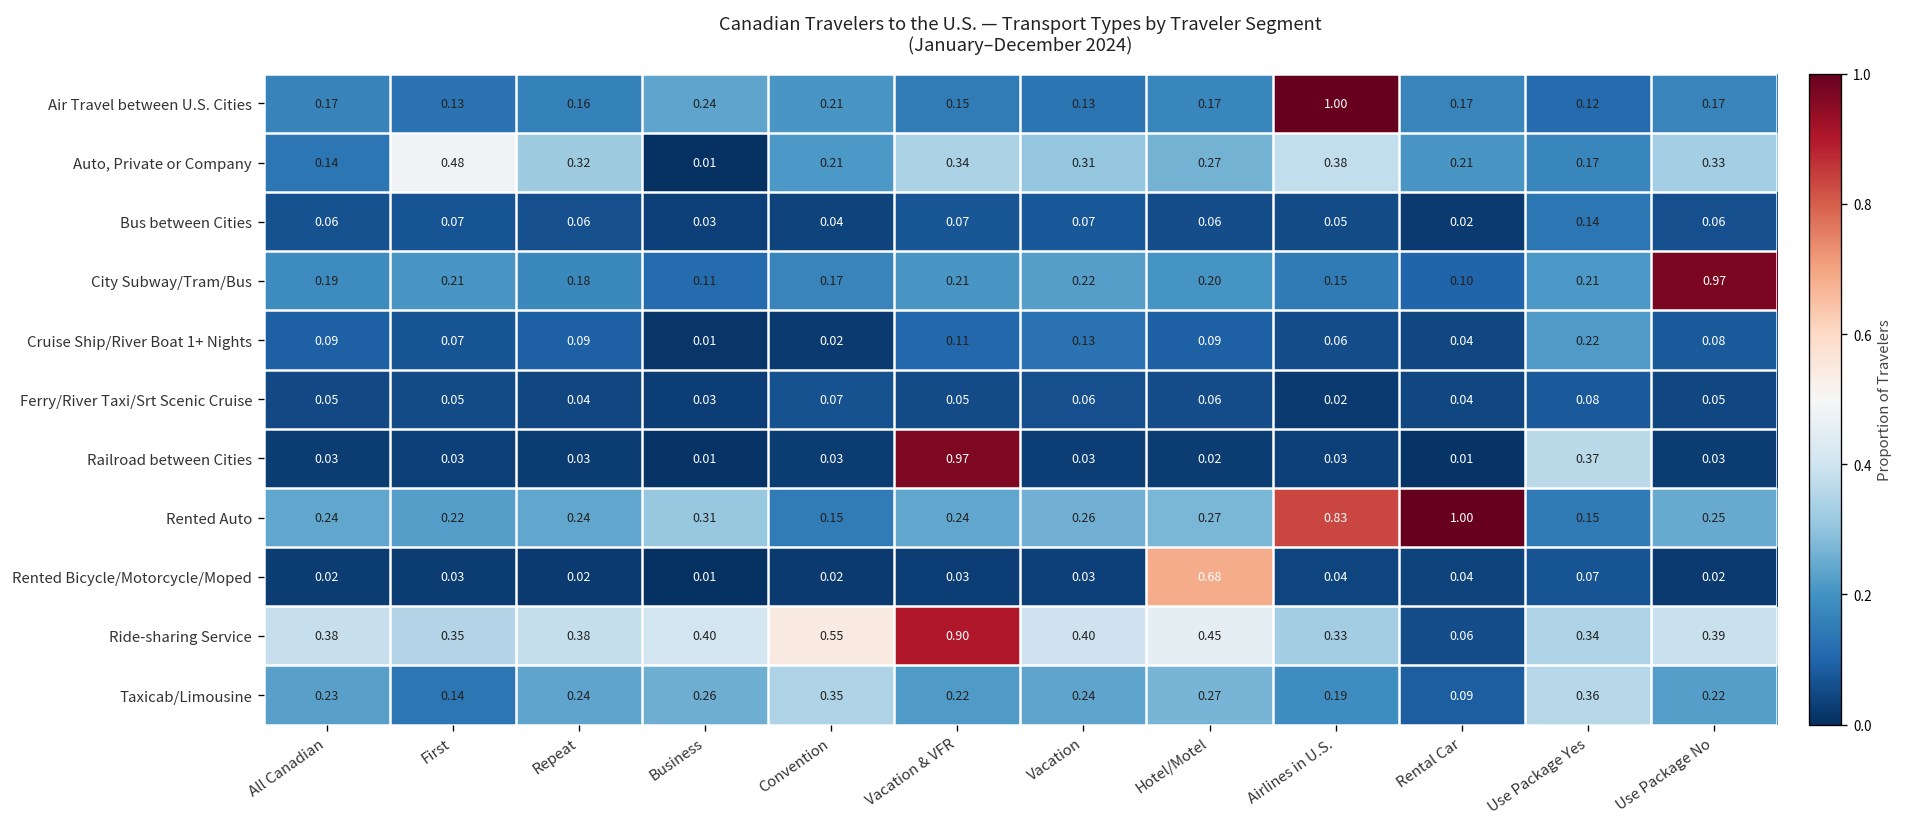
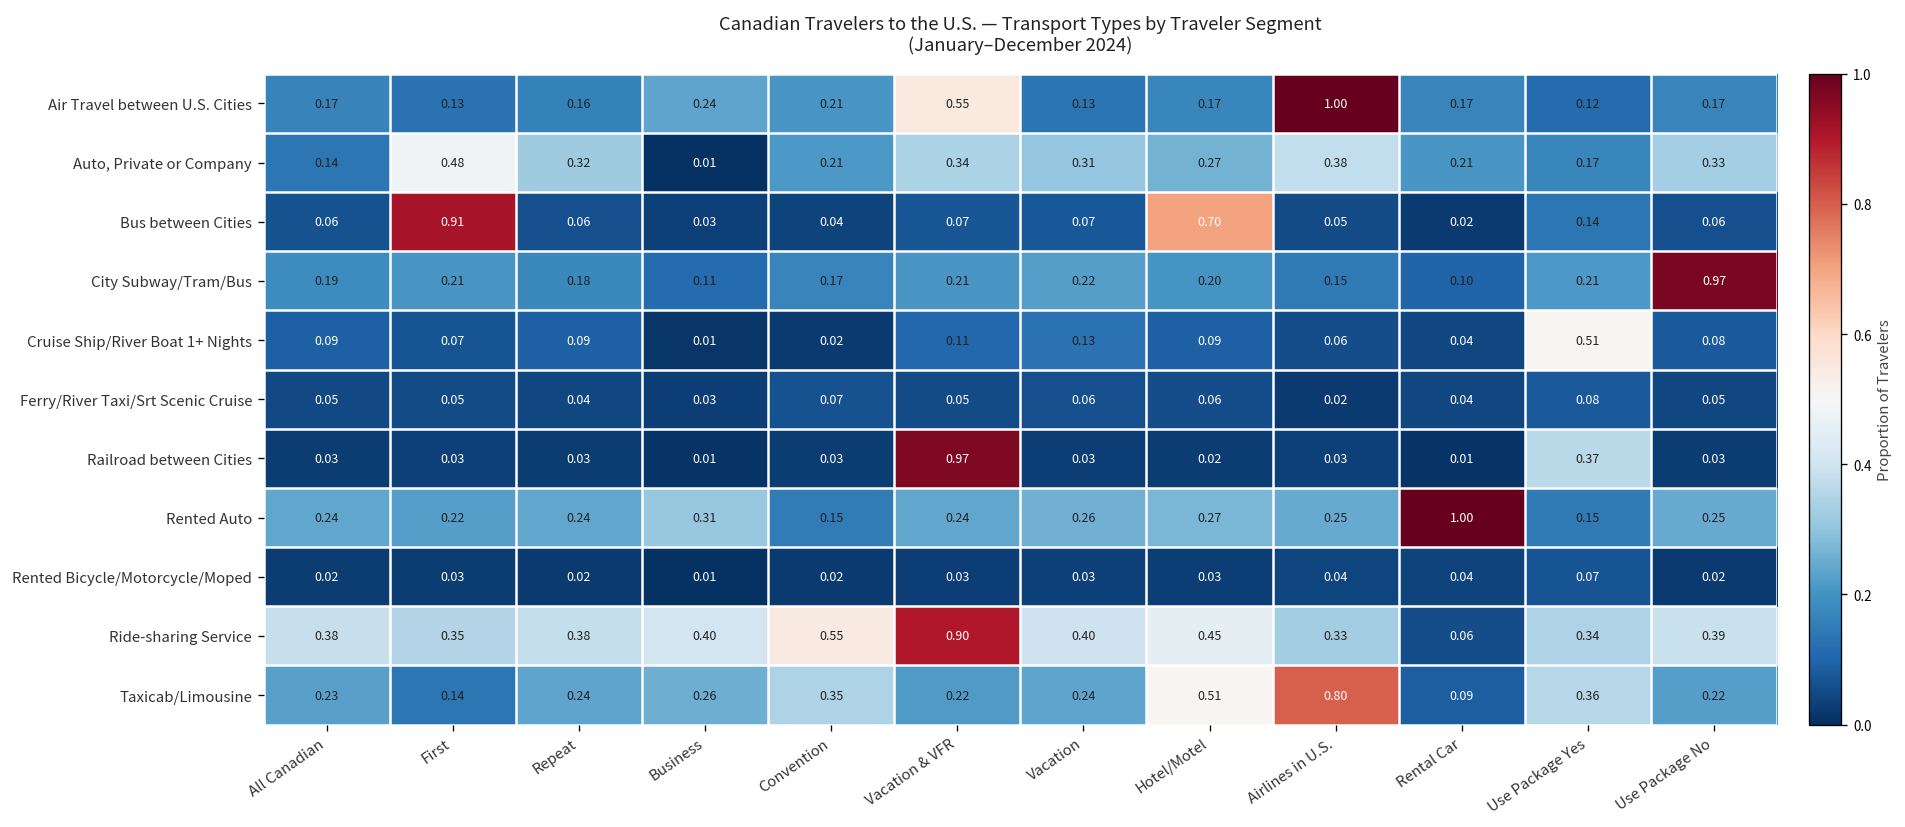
Air Travel between U.S. Cities, Vacation & VFR: 0.15 -> 0.55
Bus between Cities, First: 0.07 -> 0.91
Bus between Cities, Hotel/Motel: 0.06 -> 0.70
Cruise Ship/River Boat 1+ Nights, Use Package Yes: 0.22 -> 0.51
Rented Auto, Airlines in U.S.: 0.83 -> 0.25
Rented Bicycle/Motorcycle/Moped, Hotel/Motel: 0.68 -> 0.03
Taxicab/Limousine, Hotel/Motel: 0.27 -> 0.51
Taxicab/Limousine, Airlines in U.S.: 0.19 -> 0.80
